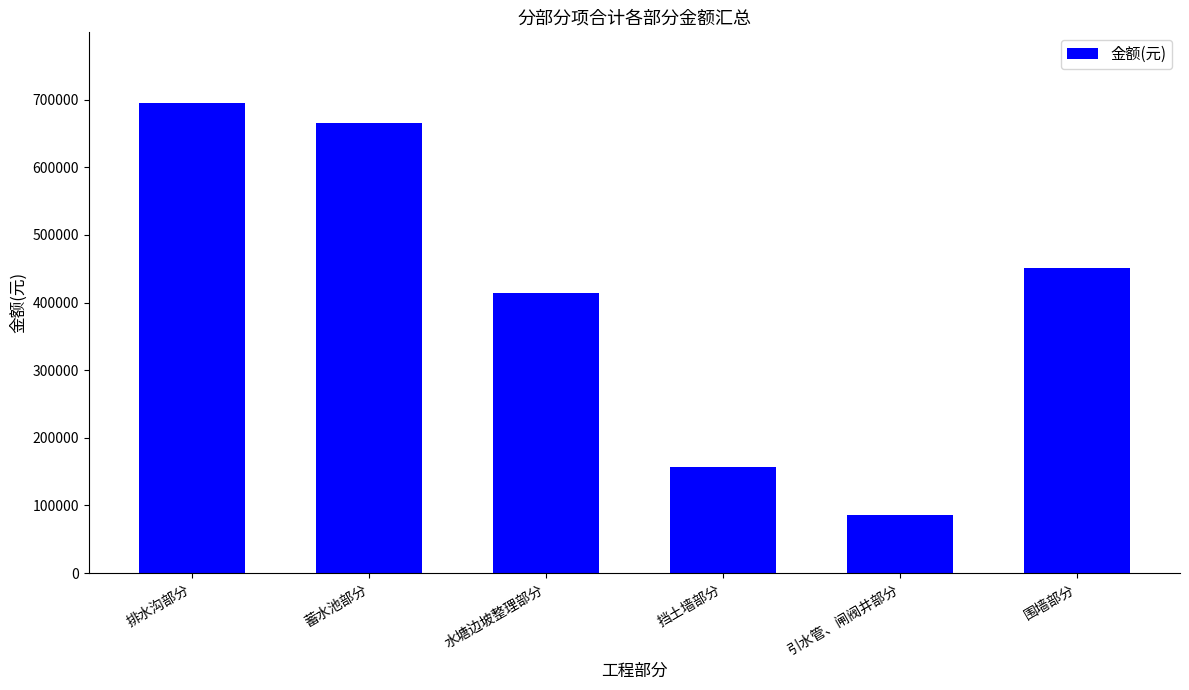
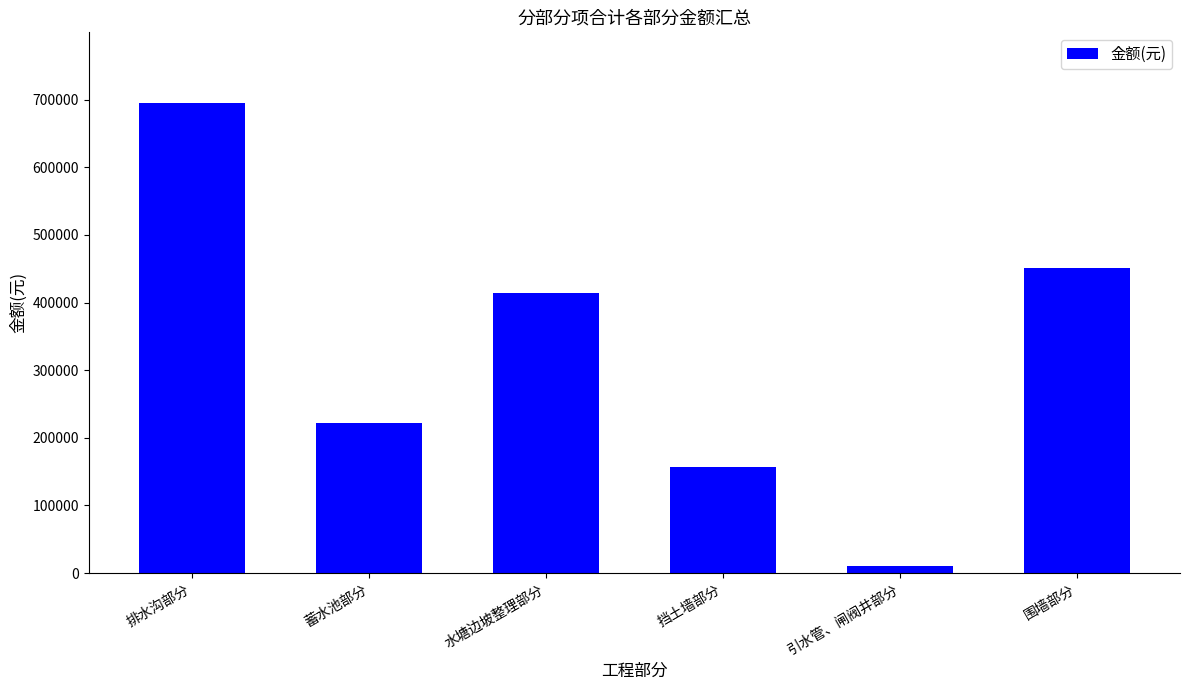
蓄水池部分: 670000 -> 220000
引水管、闸阀井部分: 90000 -> 10000
